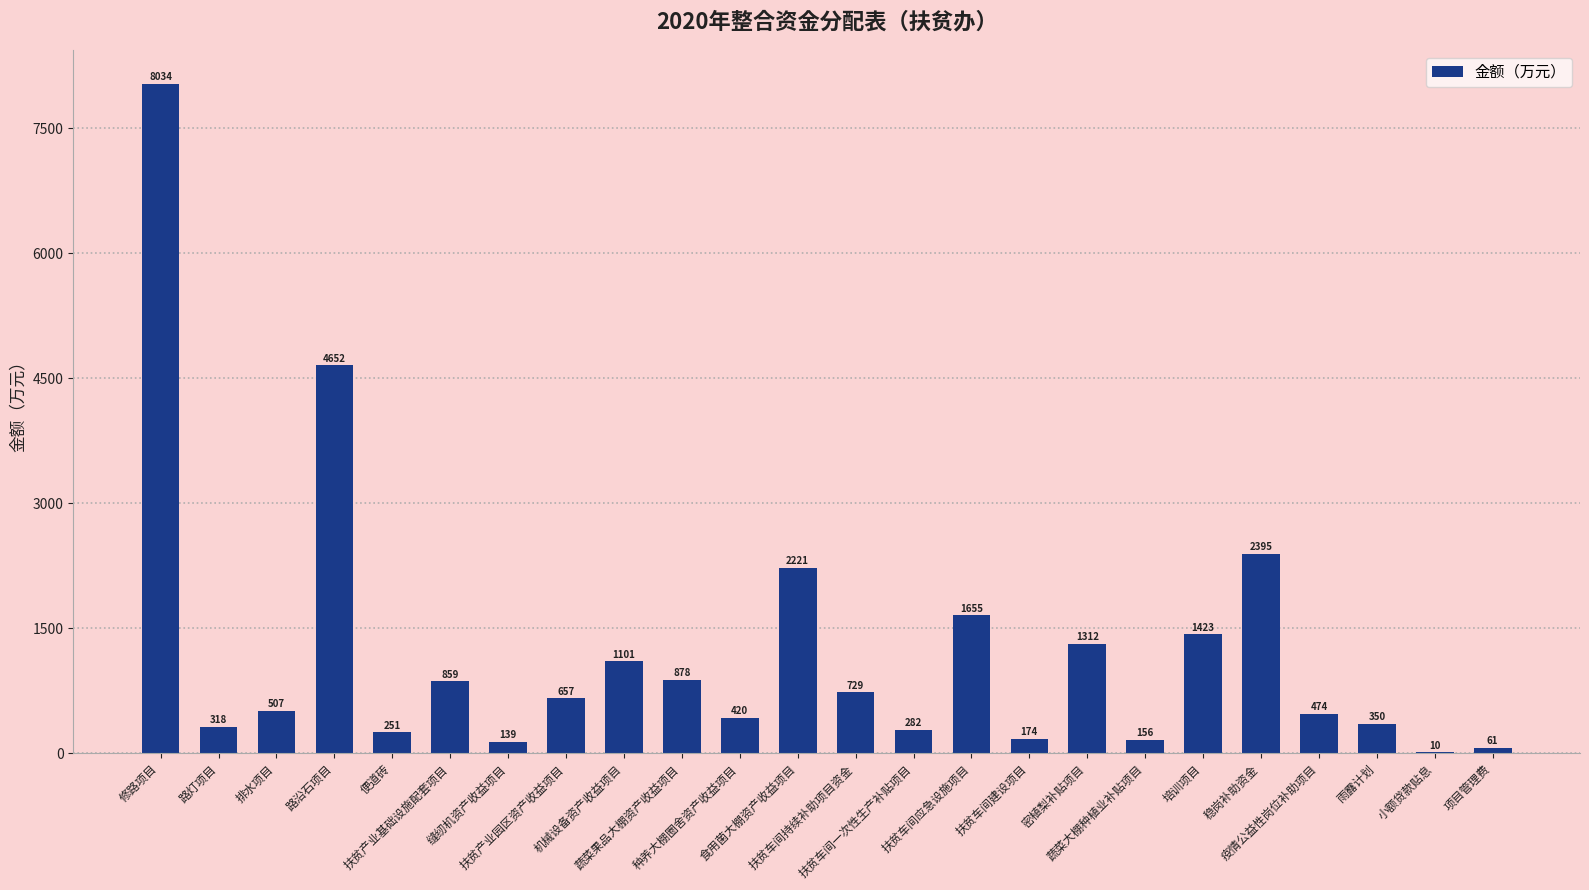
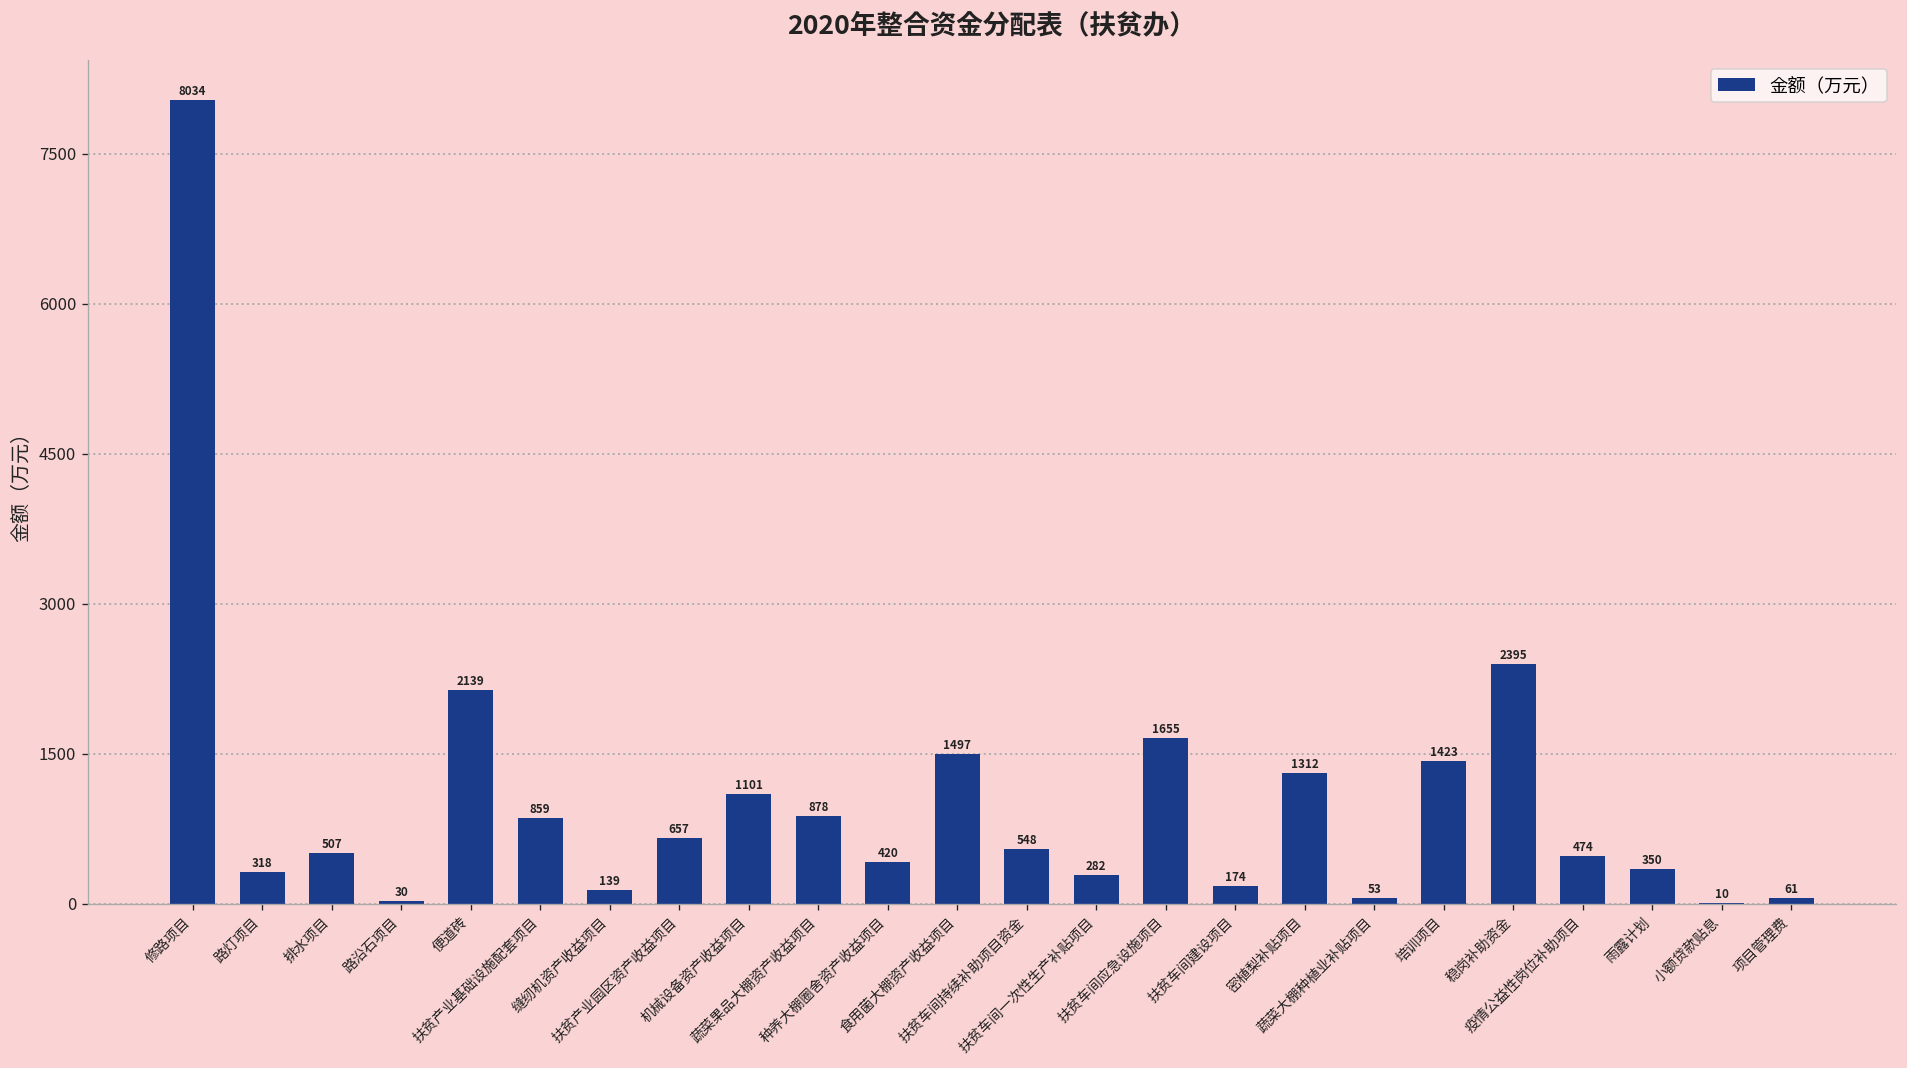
路沿石项目: 4652 -> 30
便道砖: 251 -> 2139
食用菌大棚资产收益项目: 2221 -> 1497
扶贫车间持续补助项目资金: 729 -> 548
蔬菜大棚种植业补贴项目: 156 -> 53
